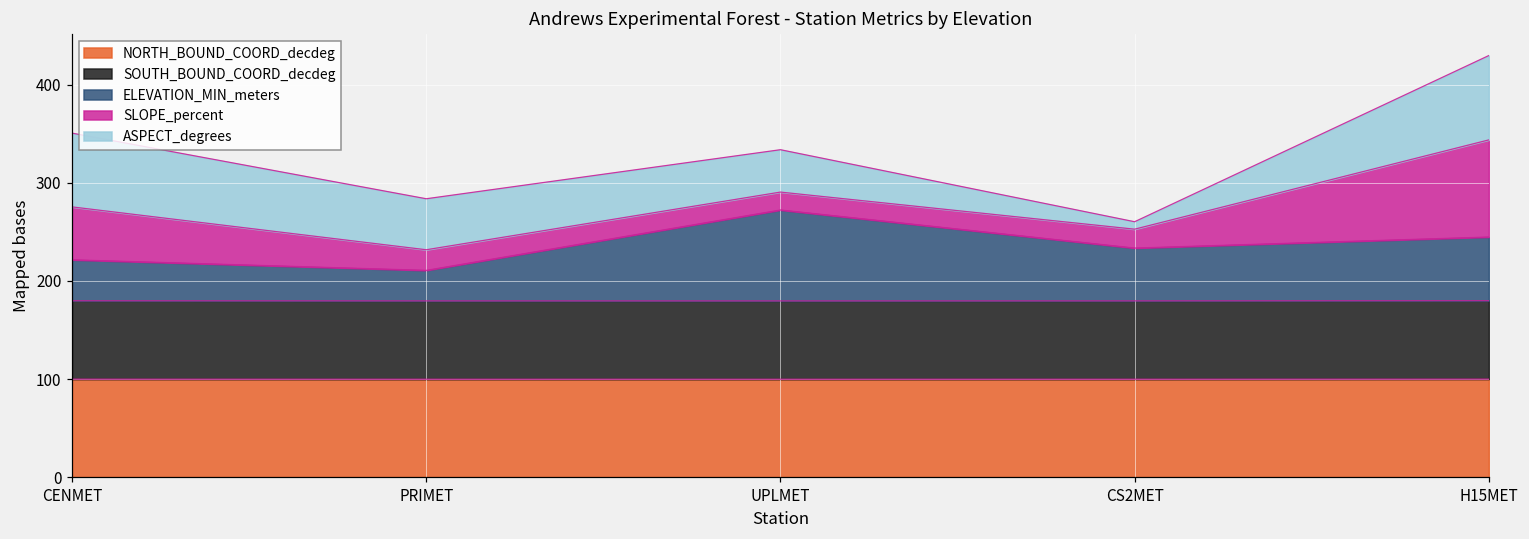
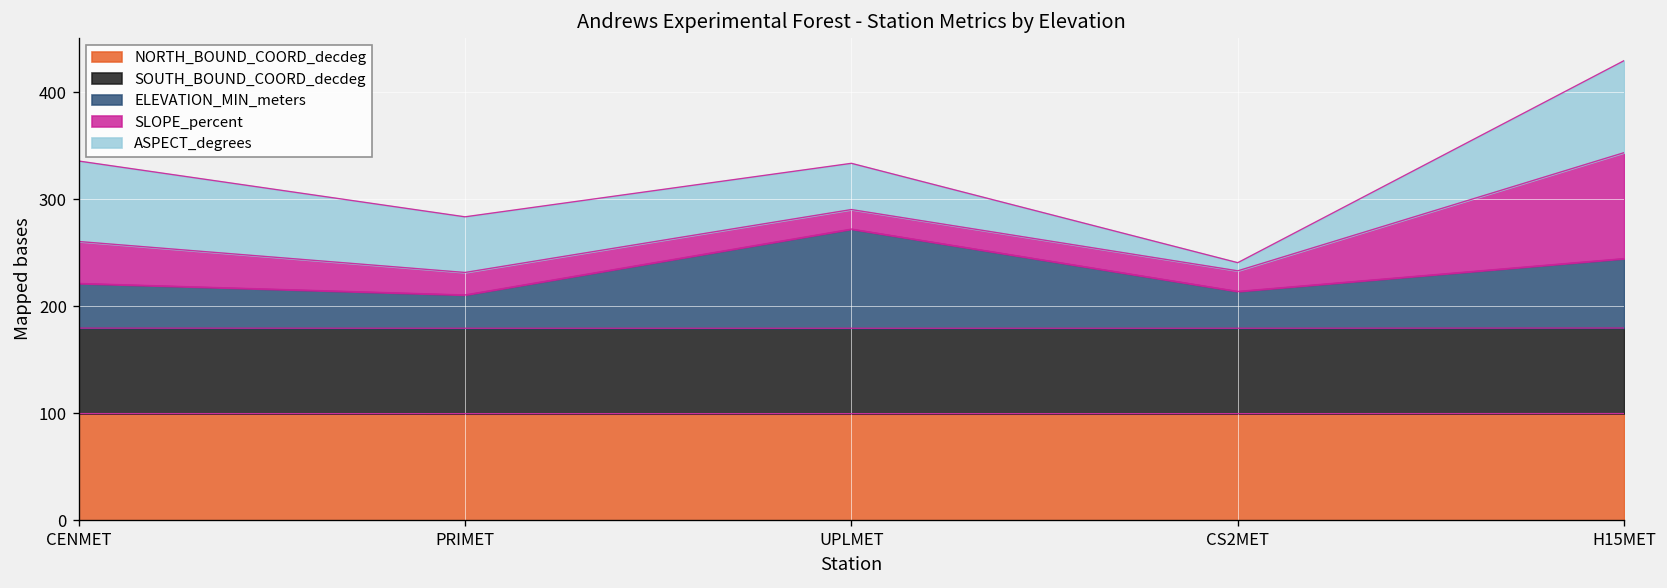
SLOPE_percent, CENMET: 50 -> 40
ELEVATION_MIN_meters, CS2MET: 50 -> 30
